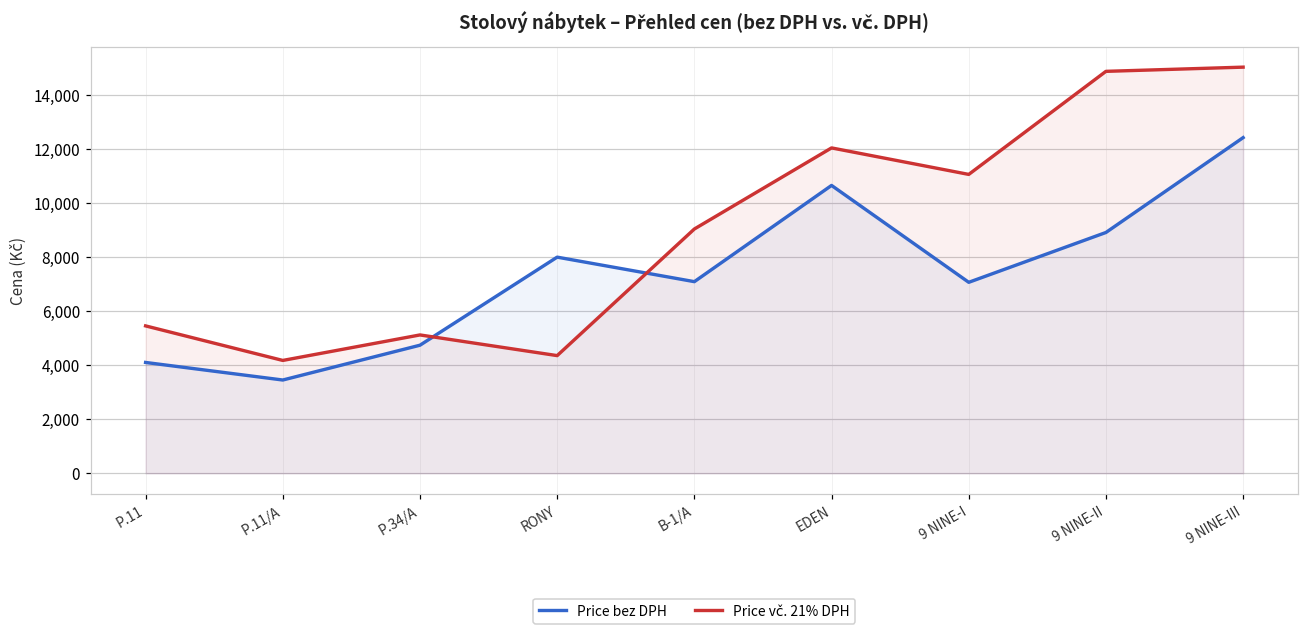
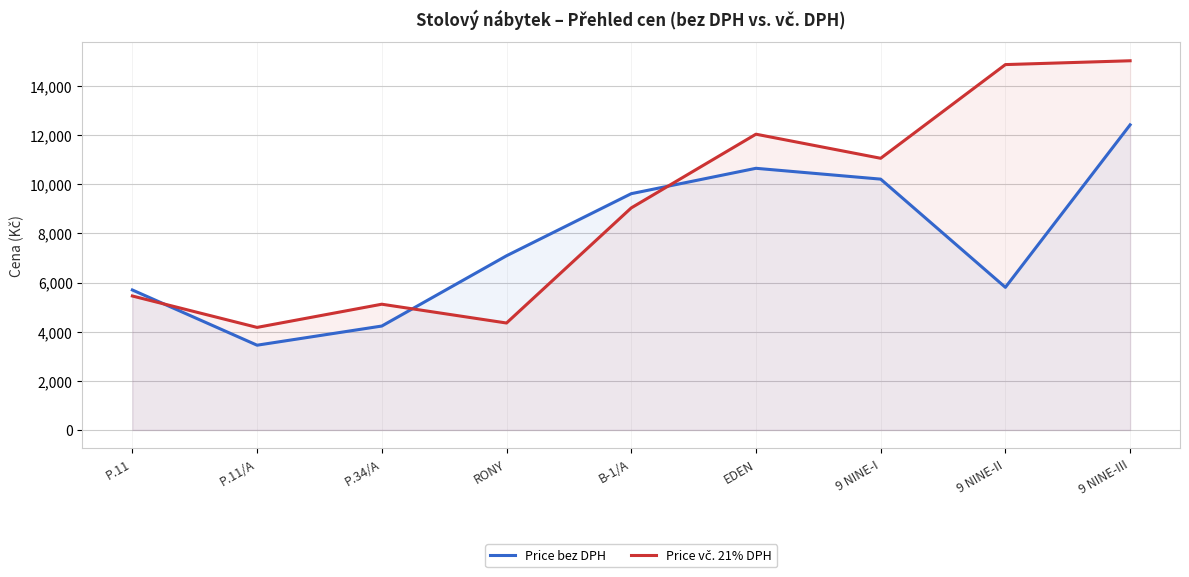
Price bez DPH, P.11: 4,100 -> 5,700
Price bez DPH, P.34/A: 4,700 -> 4,200
Price bez DPH, RONY: 8,000 -> 7,100
Price bez DPH, B-1/A: 7,100 -> 9,600
Price bez DPH, 9 NINE-I: 7,100 -> 10,200
Price bez DPH, 9 NINE-II: 8,900 -> 5,800
